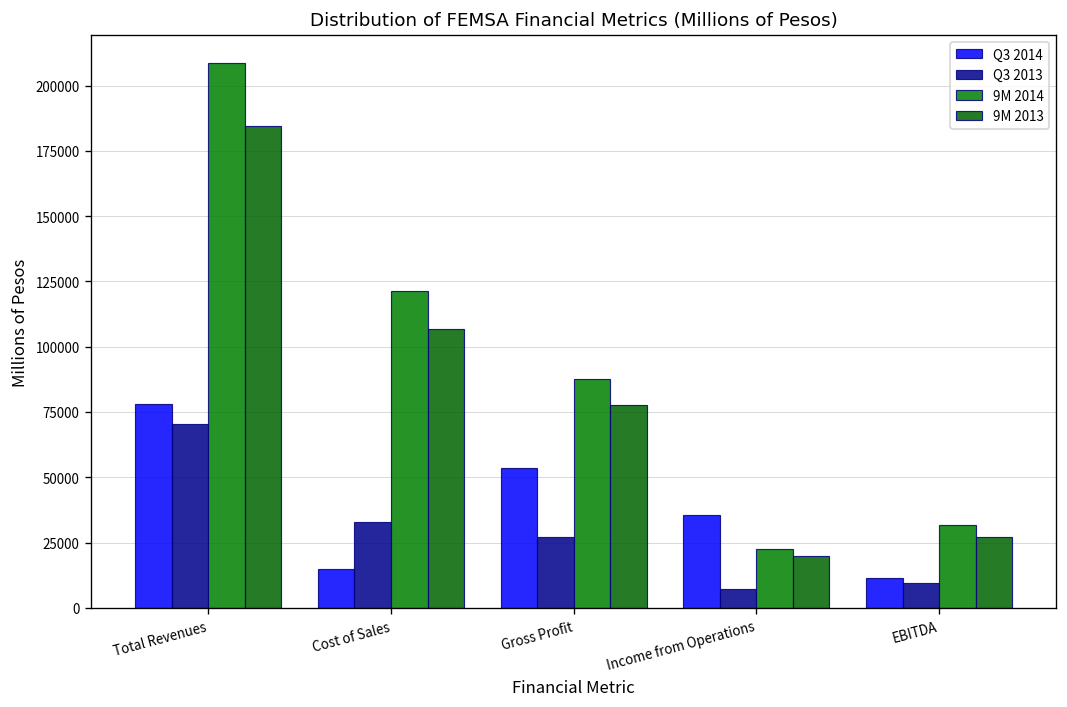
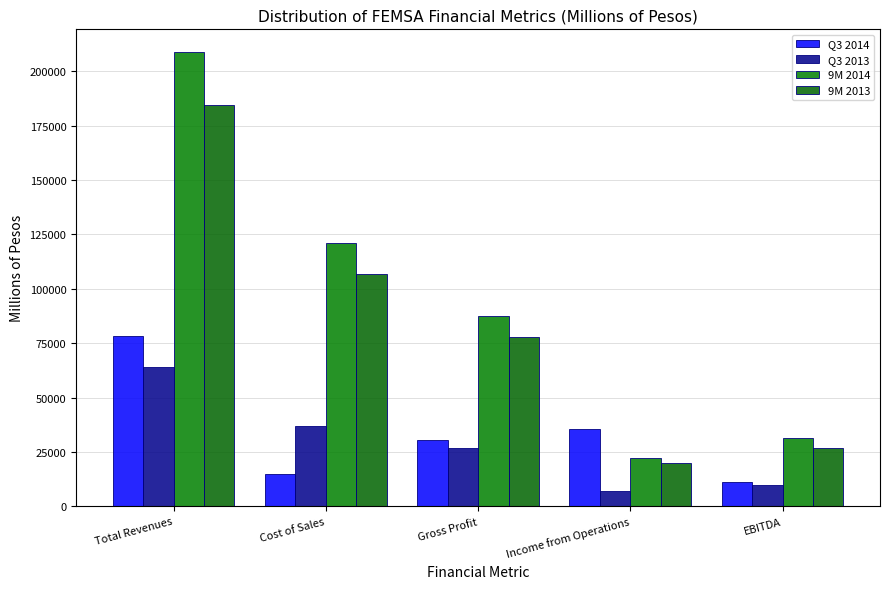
Q3 2013, Total Revenues: 70000 -> 64000
Q3 2013, Cost of Sales: 33000 -> 37000
Q3 2014, Gross Profit: 54000 -> 31000
